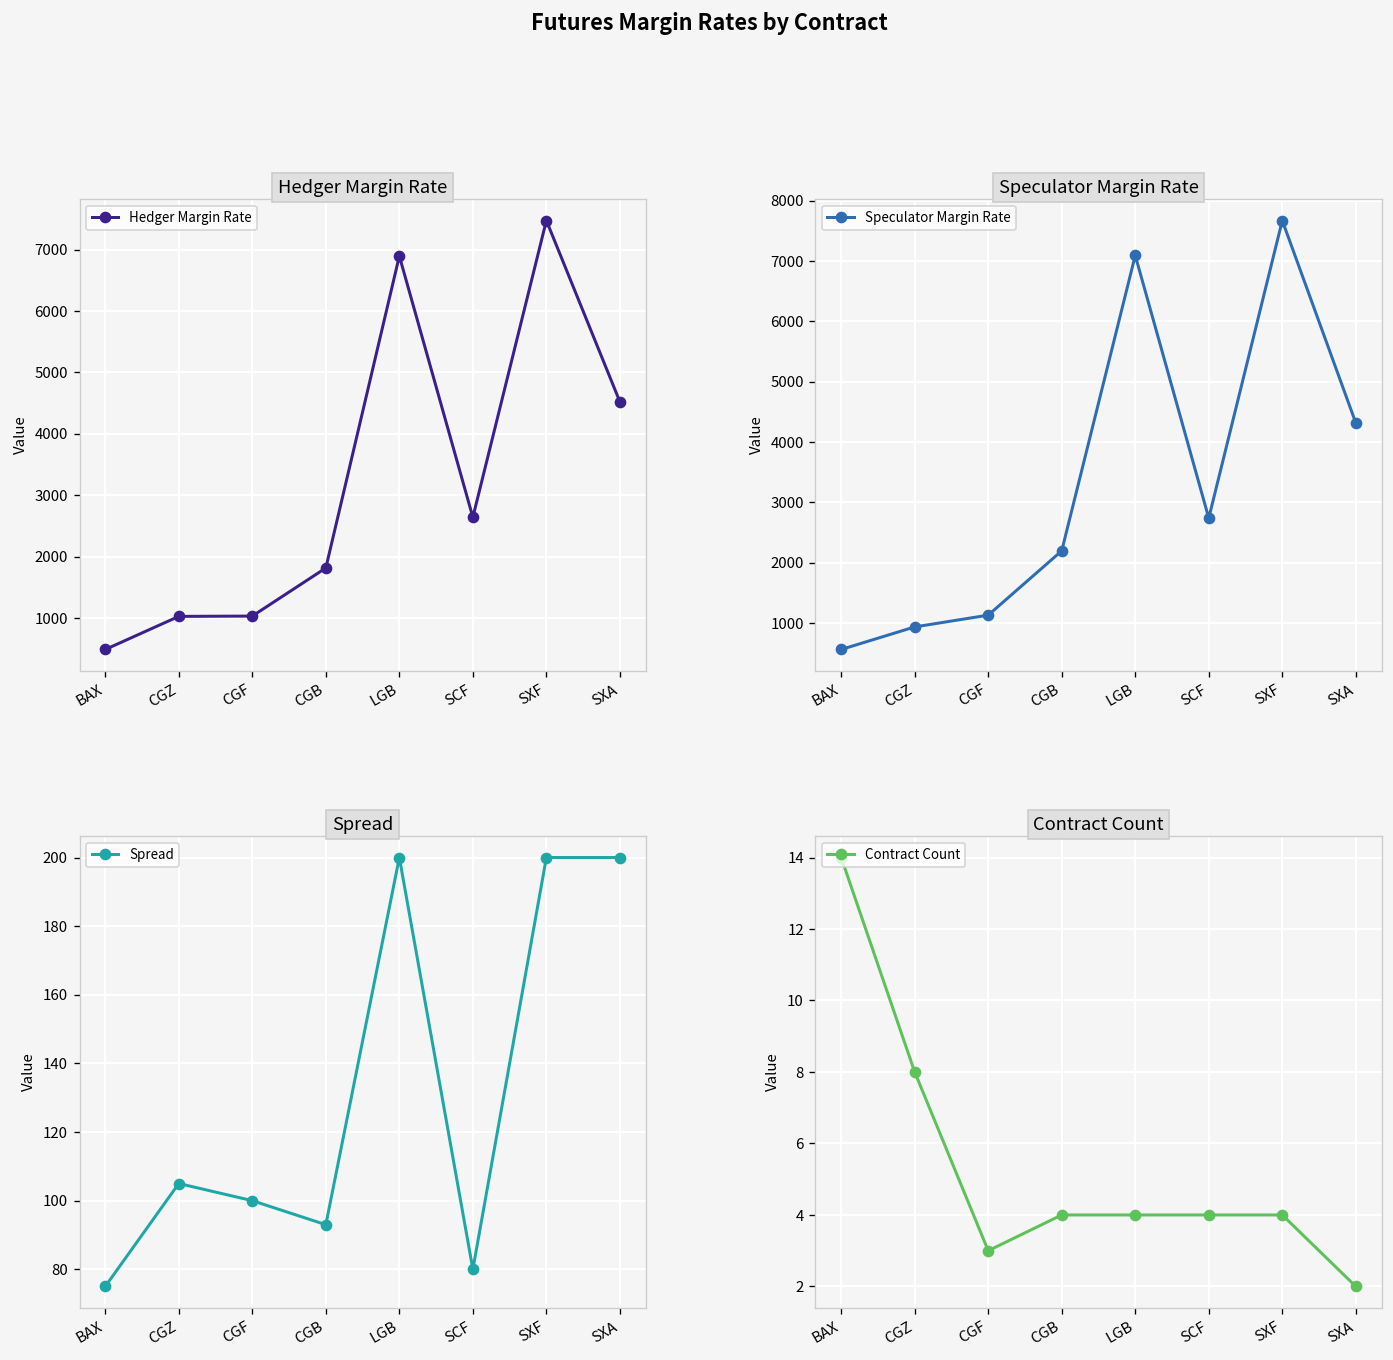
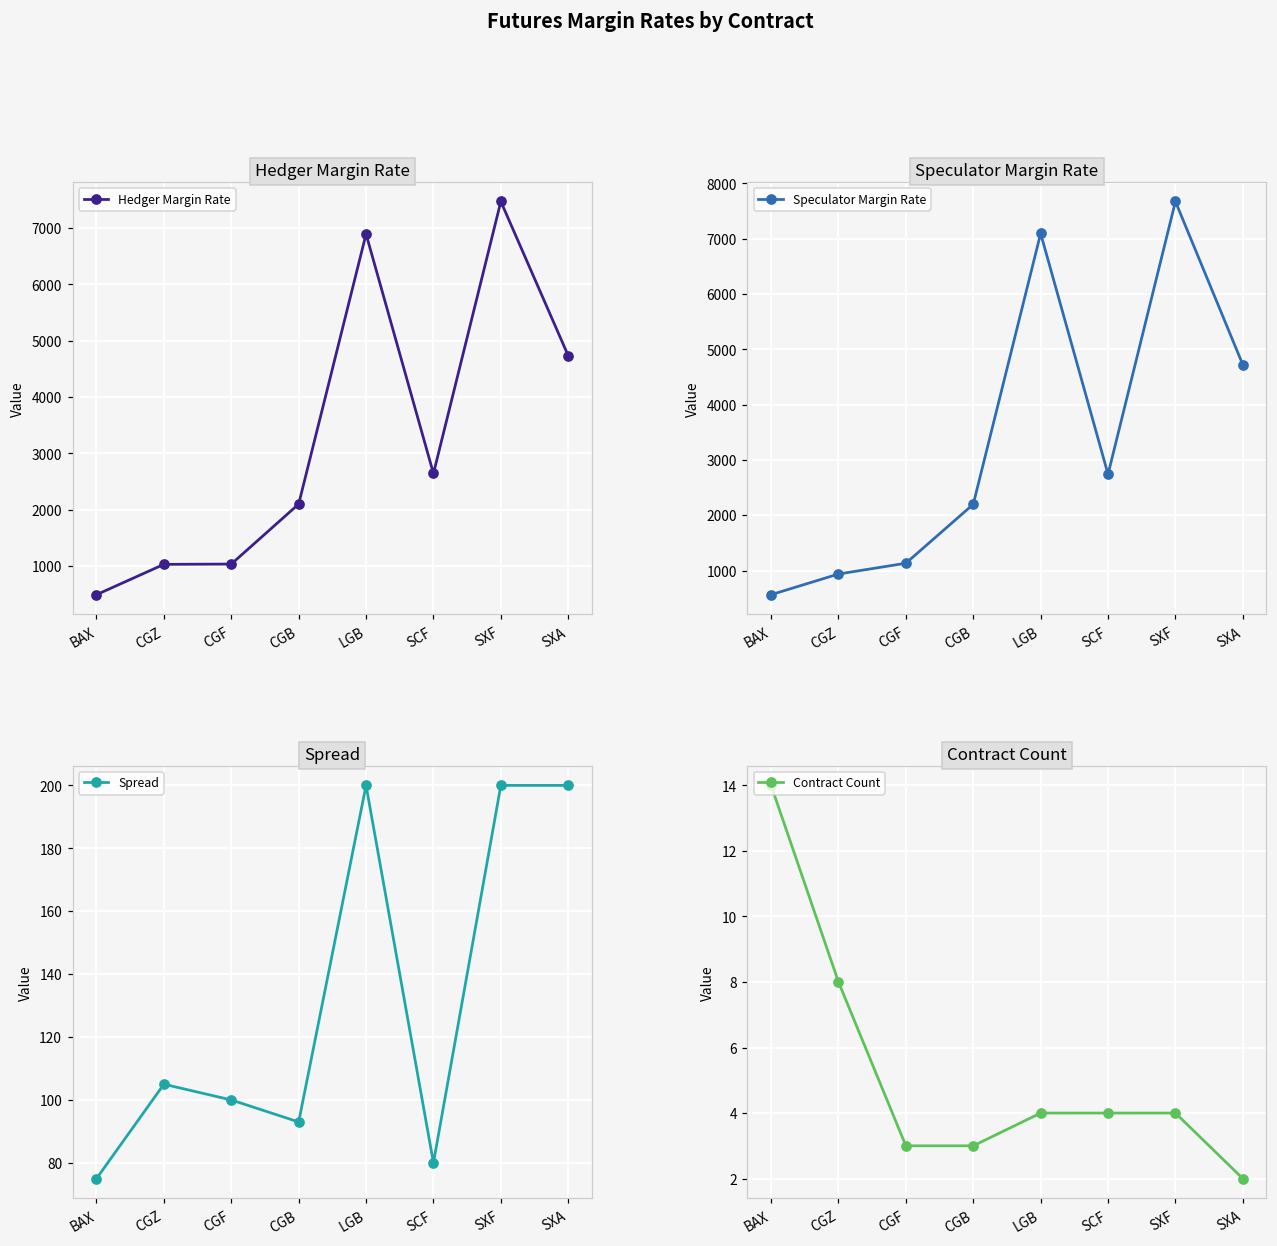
Hedger Margin Rate, CGB: 1800 -> 2100
Hedger Margin Rate, SXA: 4500 -> 4700
Speculator Margin Rate, SXA: 4300 -> 4700
Contract Count, CGB: 4 -> 3
